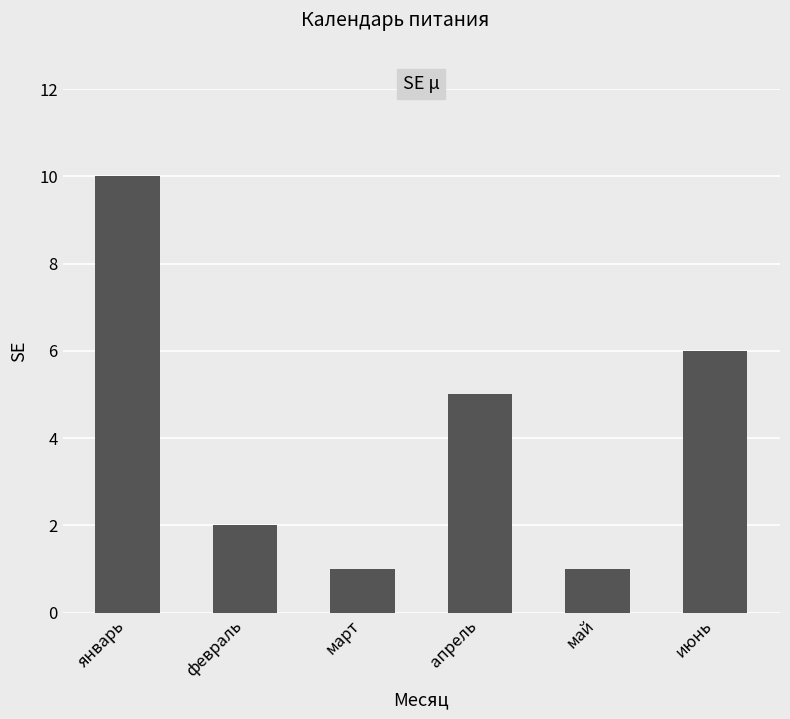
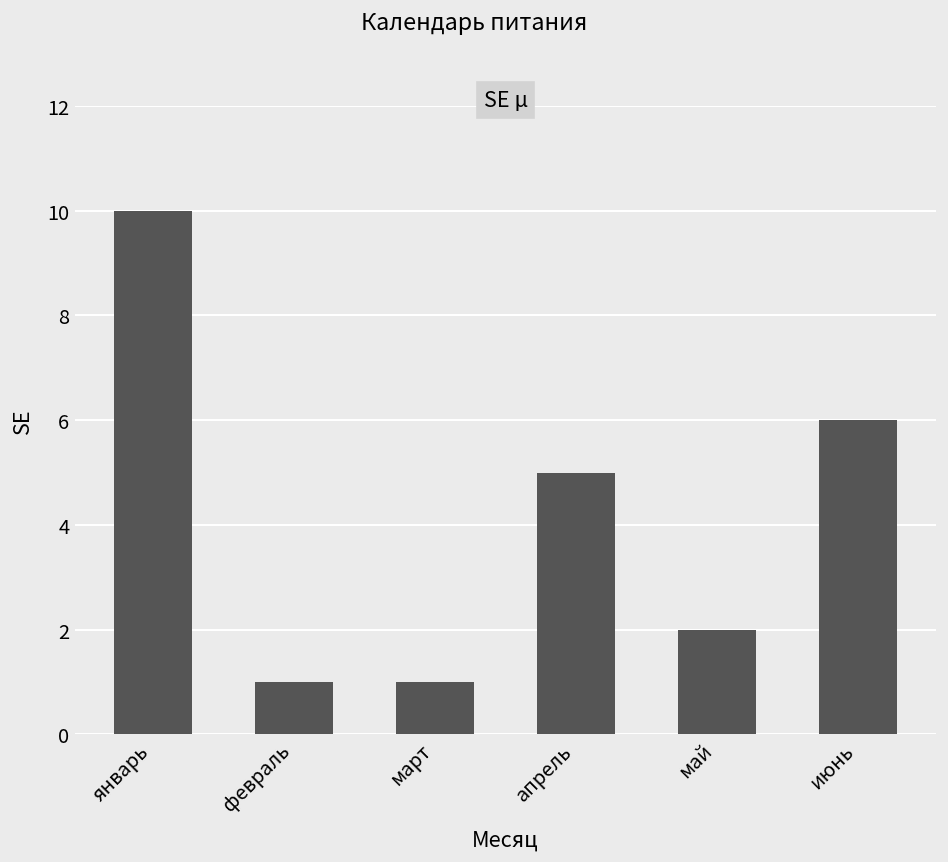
февраль: 2 -> 1
май: 1 -> 2
